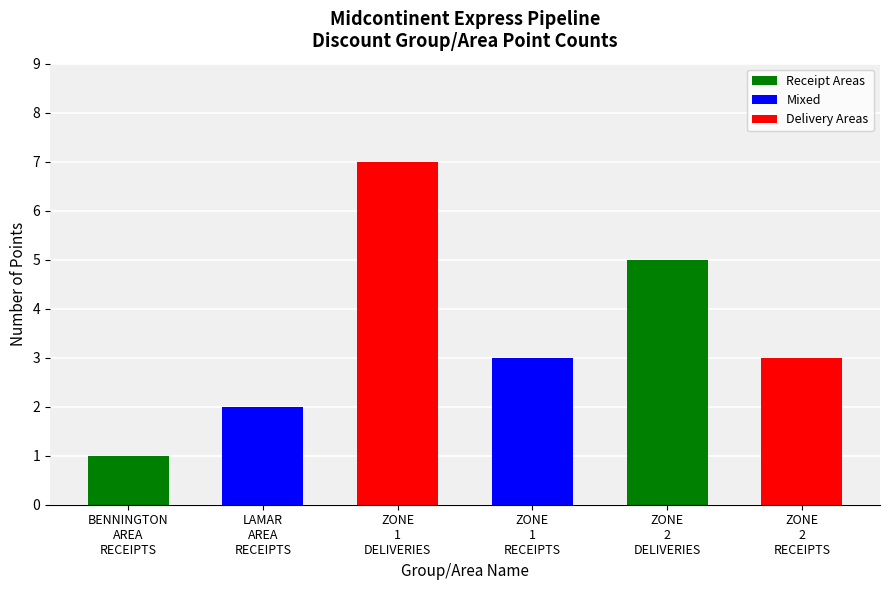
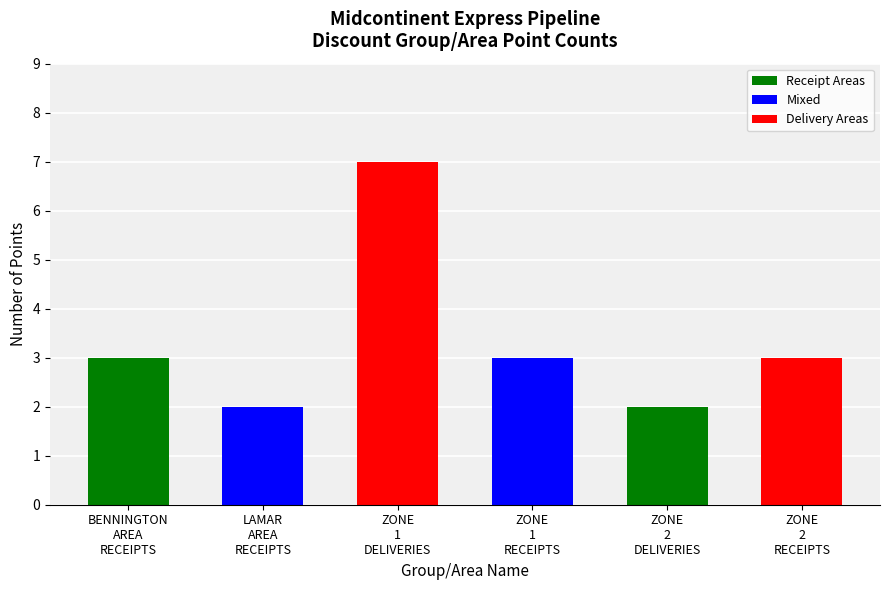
BENNINGTON AREA RECEIPTS: 1 -> 3
ZONE 2 DELIVERIES: 5 -> 2
